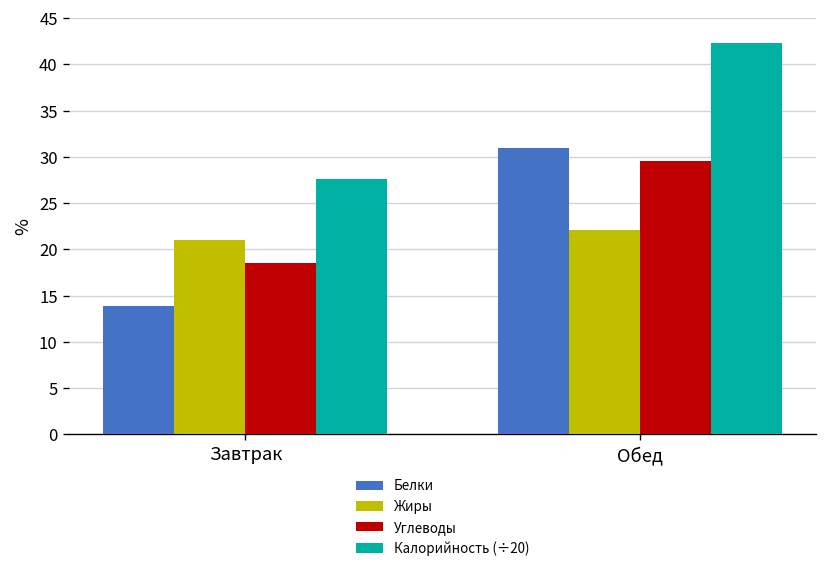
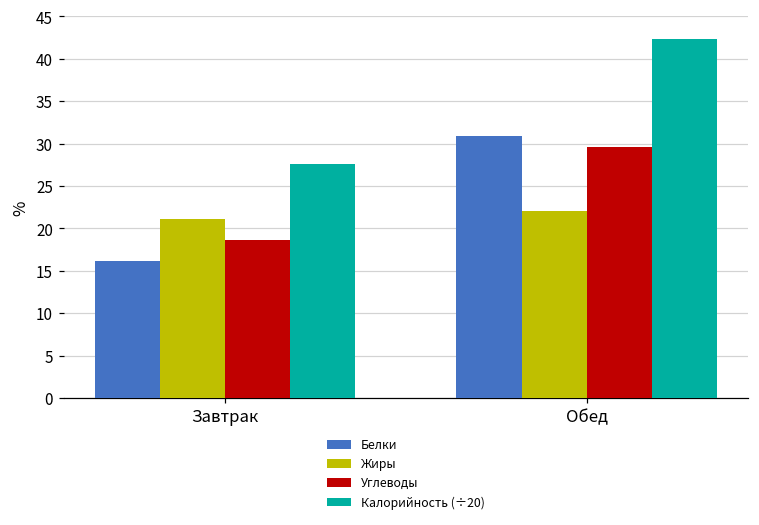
Белки, Завтрак: 14 -> 16
